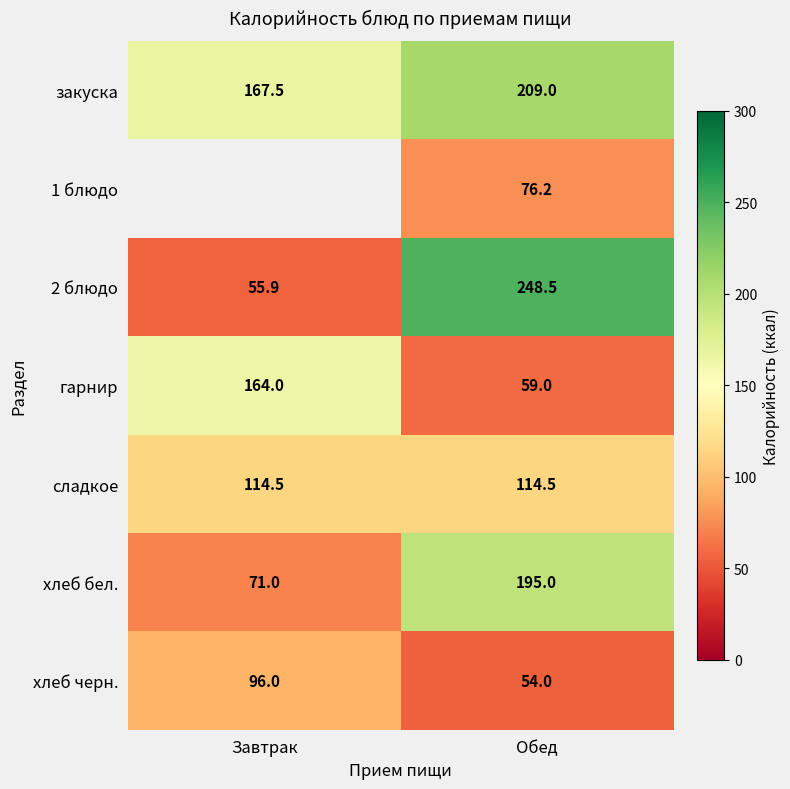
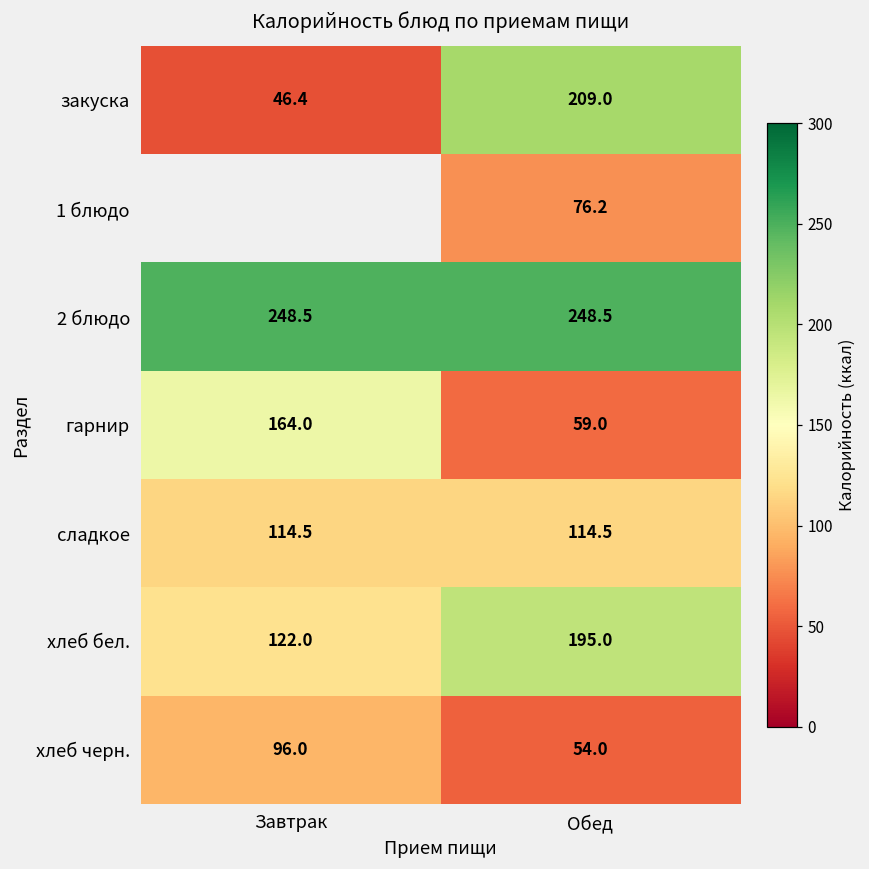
закуска, Завтрак: 167.5 -> 46.4
2 блюдо, Завтрак: 55.9 -> 248.5
хлеб бел., Завтрак: 71.0 -> 122.0
